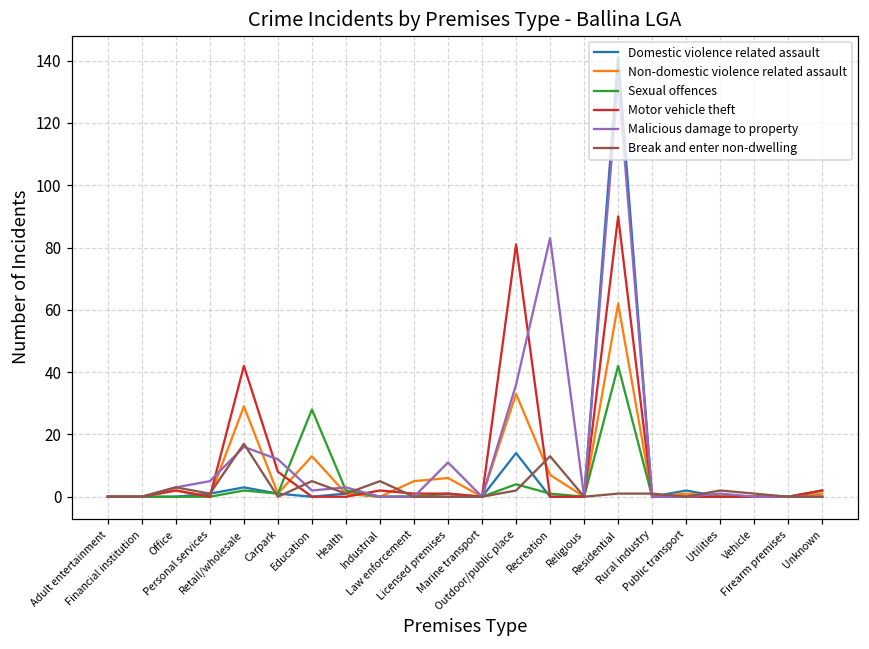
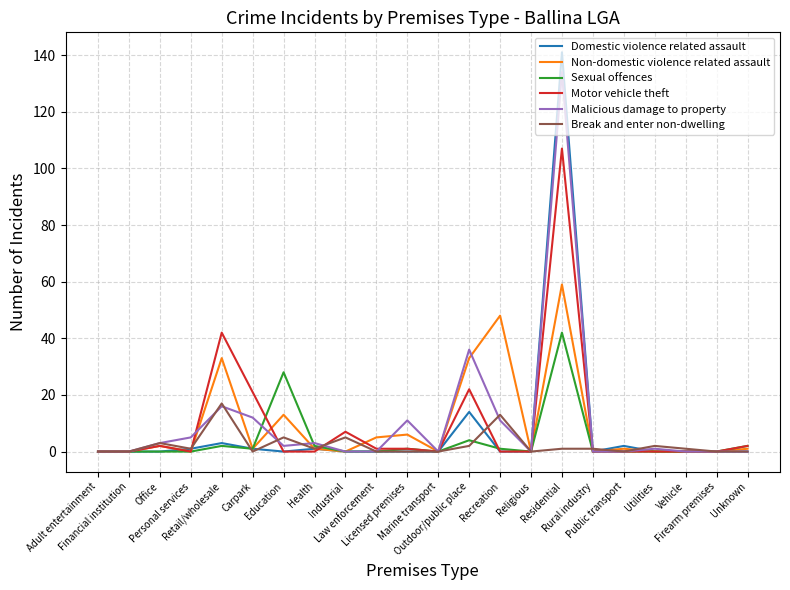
Non-domestic violence related assault, Retail/wholesale: 29 -> 33
Motor vehicle theft, Carpark: 8 -> 21
Motor vehicle theft, Industrial: 2 -> 7
Motor vehicle theft, Outdoor/public place: 81 -> 22
Non-domestic violence related assault, Recreation: 7 -> 48
Malicious damage to property, Recreation: 83 -> 11
Non-domestic violence related assault, Residential: 62 -> 59
Motor vehicle theft, Residential: 90 -> 107
